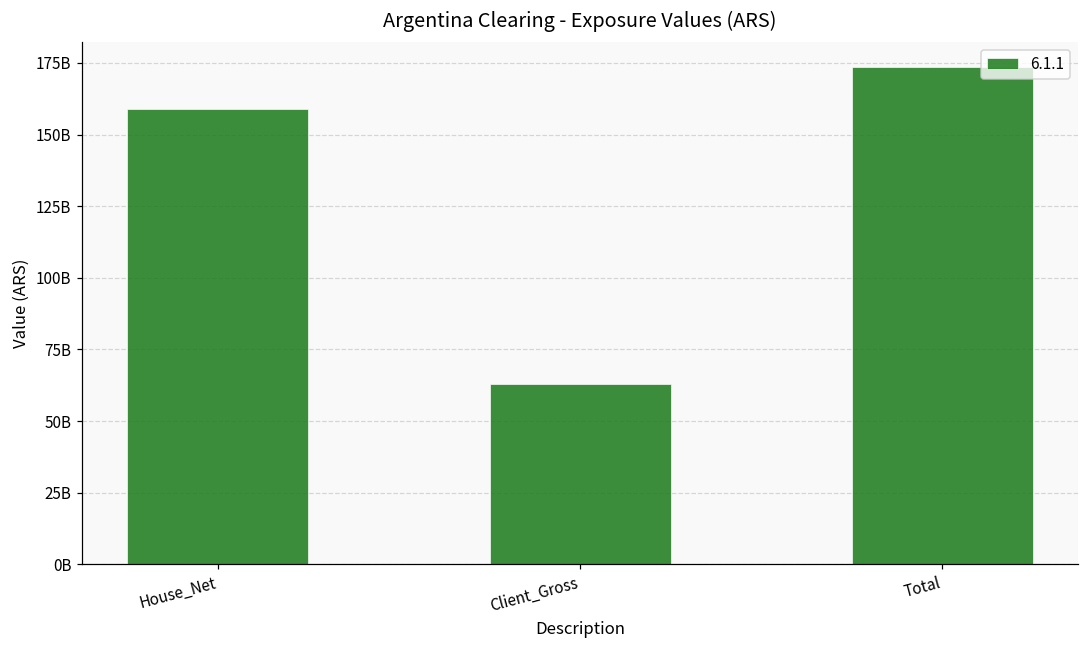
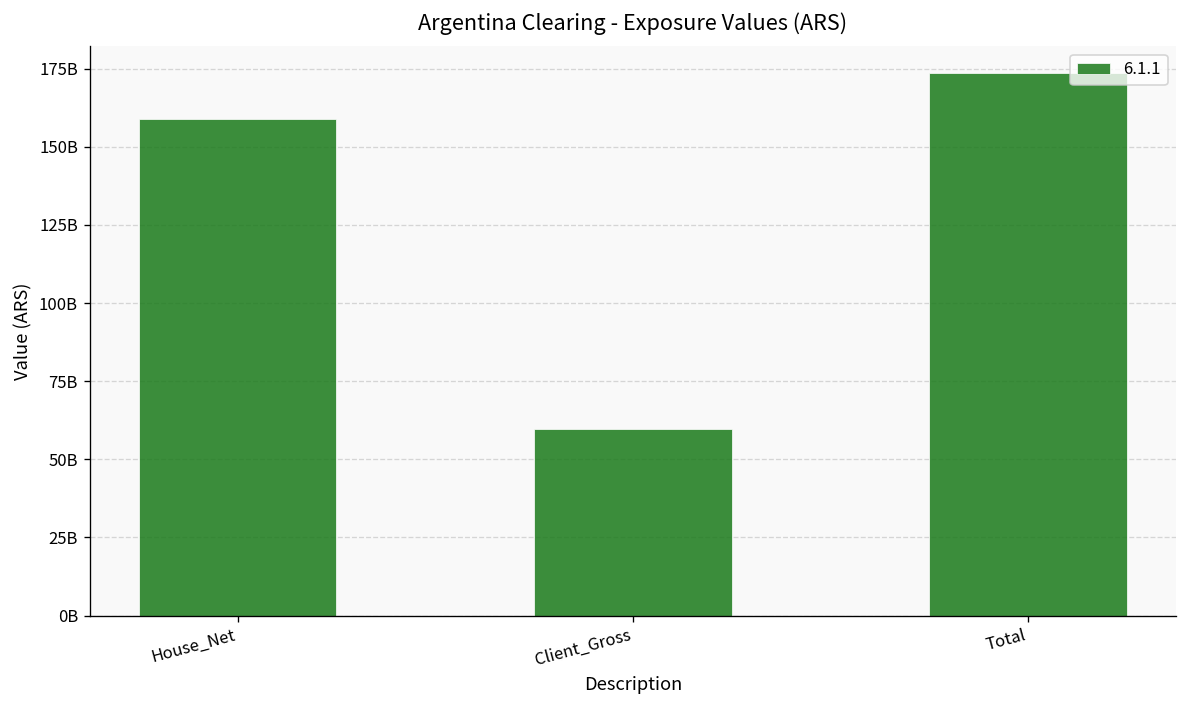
Client_Gross: 63000000000 -> 60000000000
